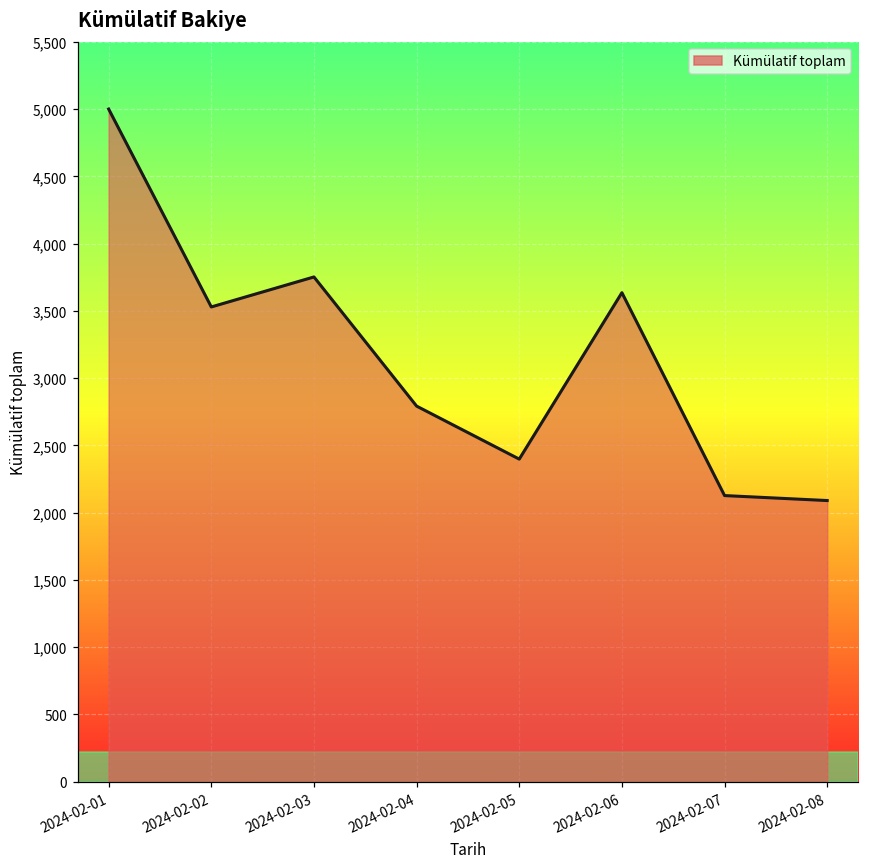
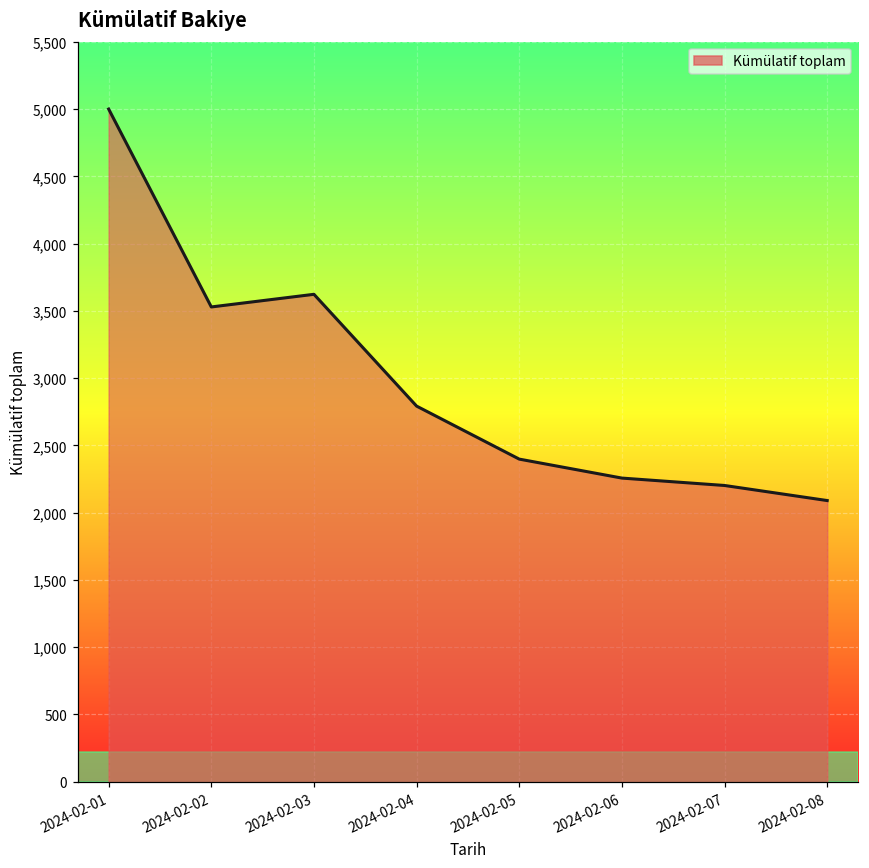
2024-02-03: 3,750 -> 3,620
2024-02-06: 3,640 -> 2,260
2024-02-07: 2,130 -> 2,200
